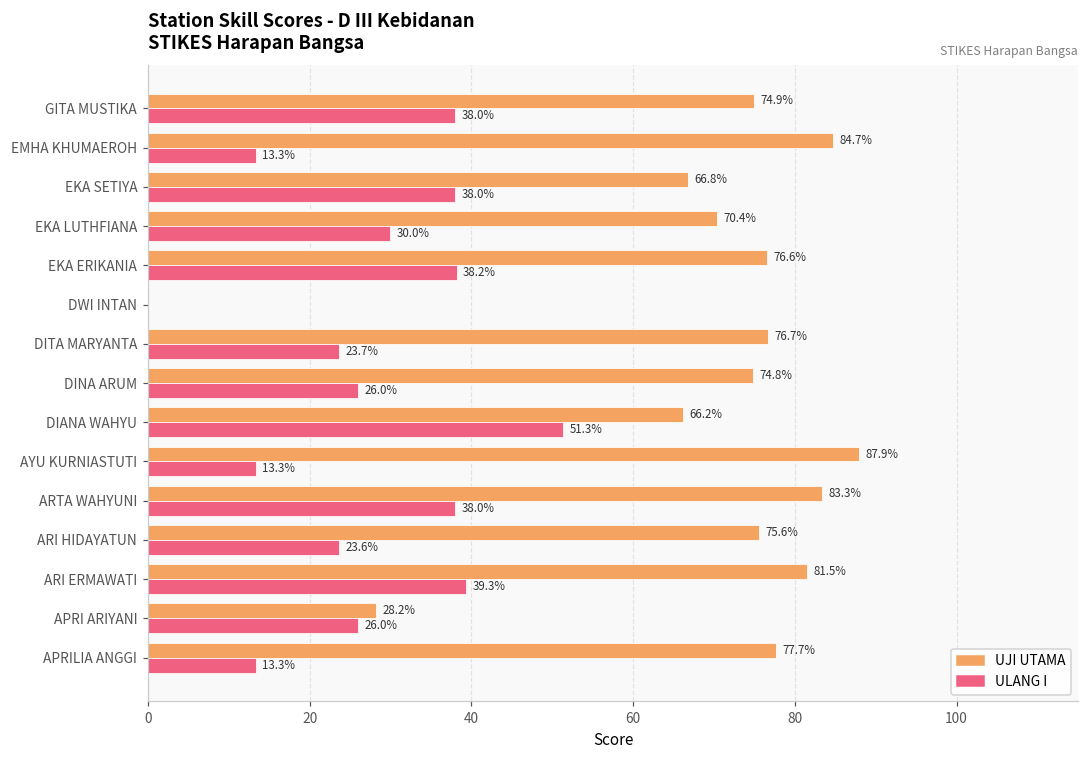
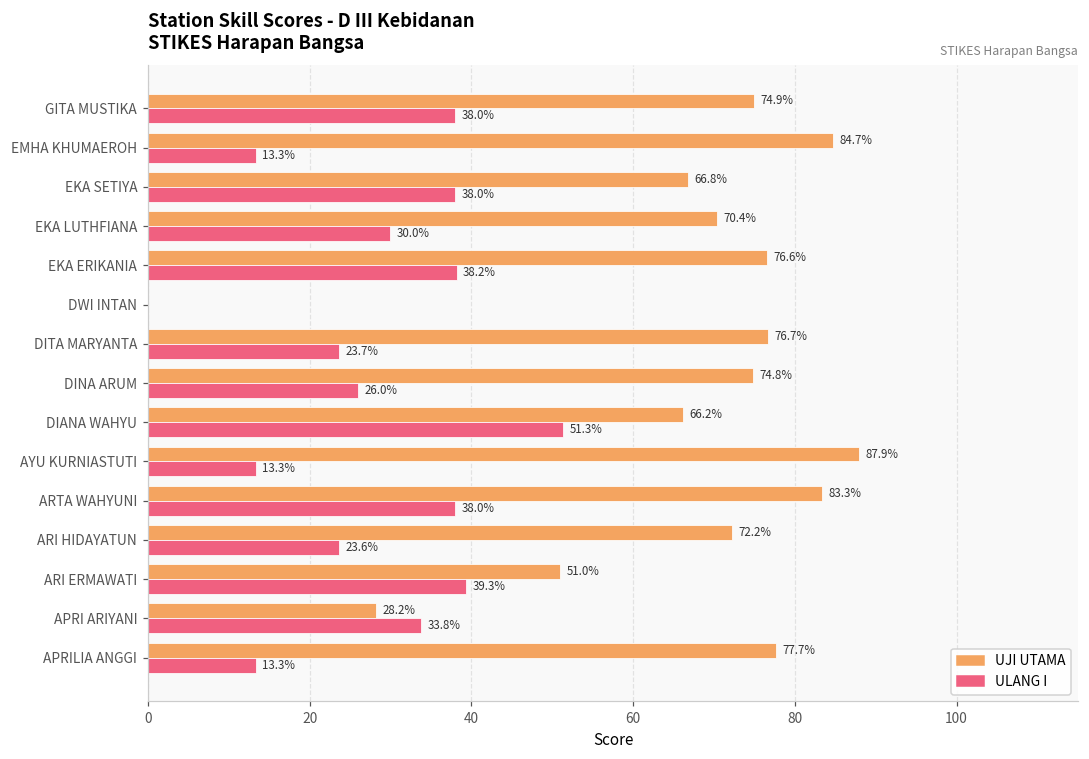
UJI UTAMA, ARI HIDAYATUN: 75.6% -> 72.2%
UJI UTAMA, ARI ERMAWATI: 81.5% -> 51.0%
ULANG I, APRI ARIYANI: 26.0% -> 33.8%
